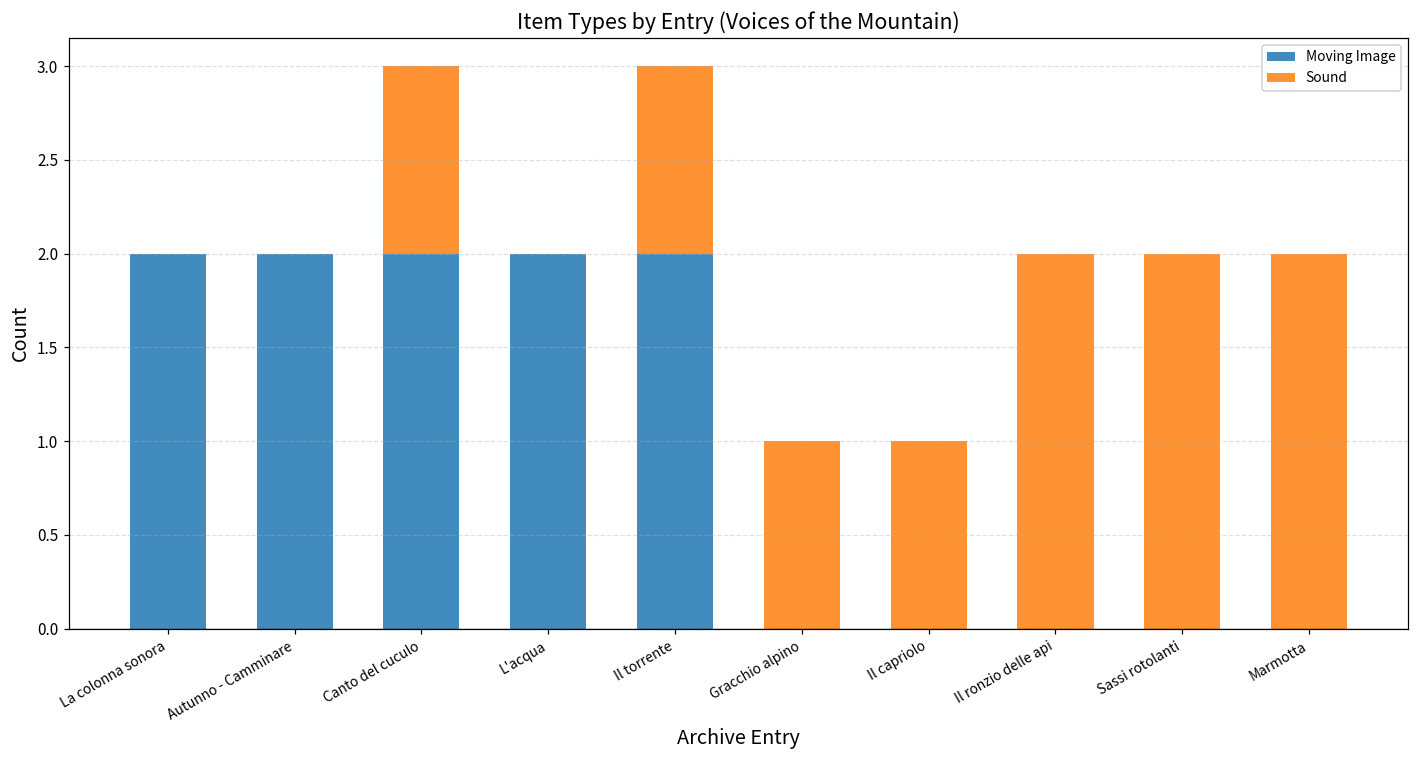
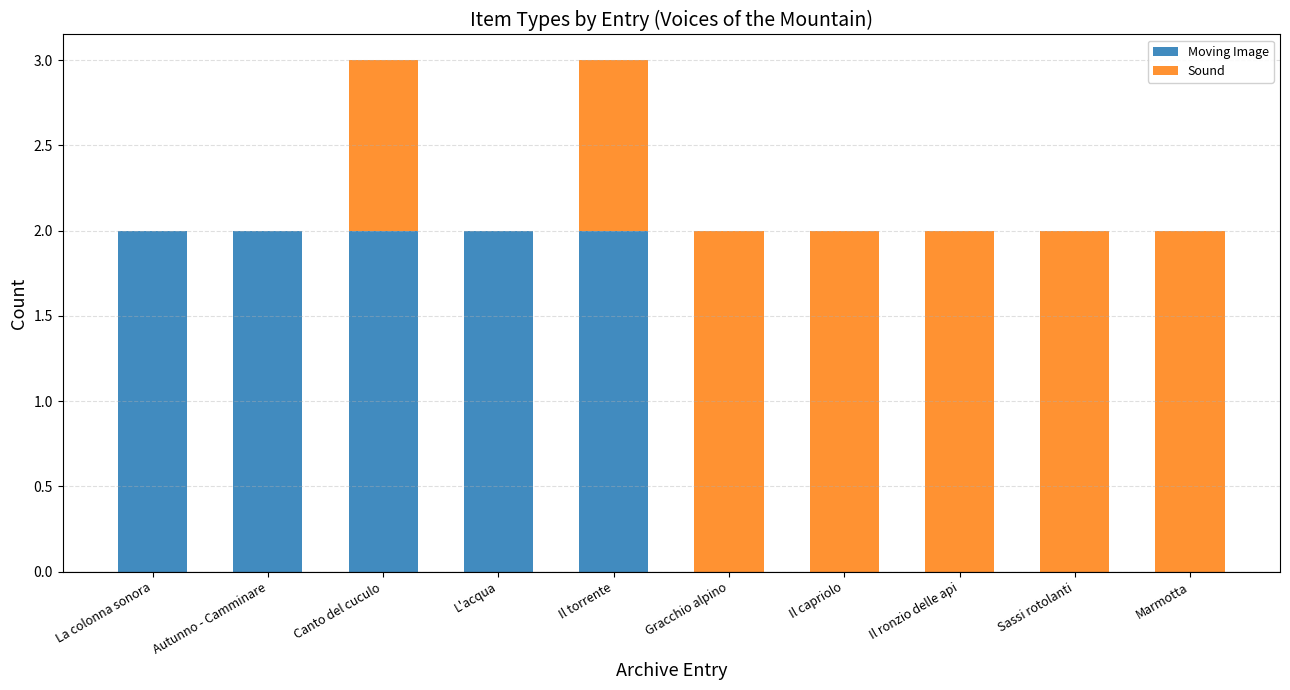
Sound, Gracchio alpino: 1 -> 2
Sound, Il capriolo: 1 -> 2
